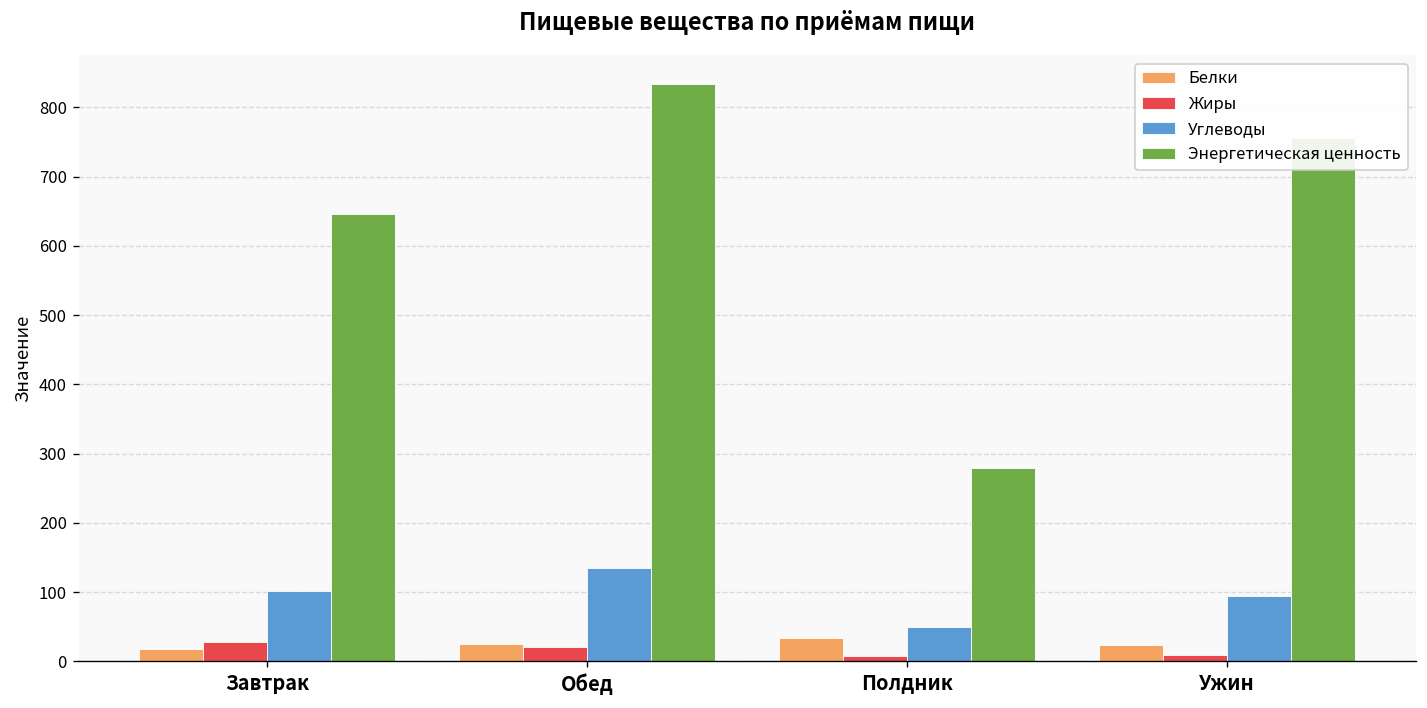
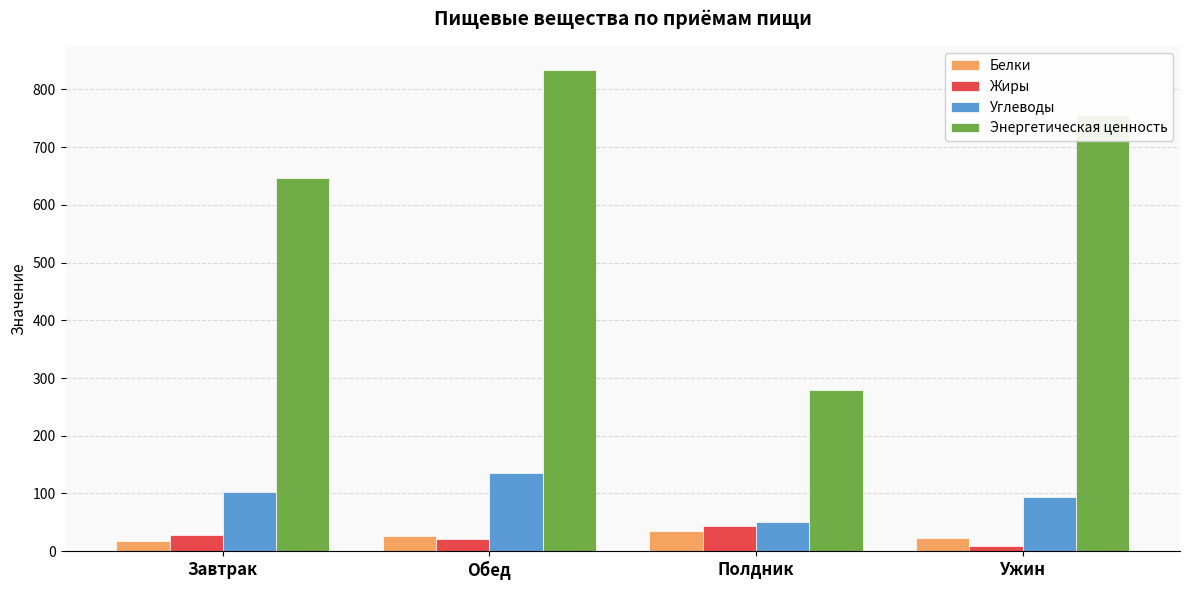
Жиры, Полдник: 10 -> 40
